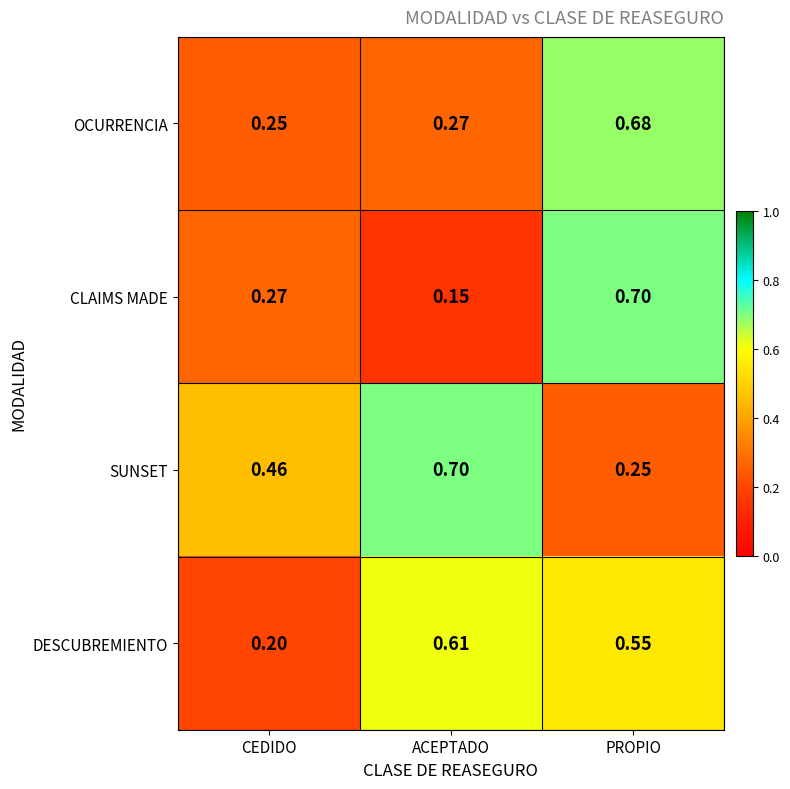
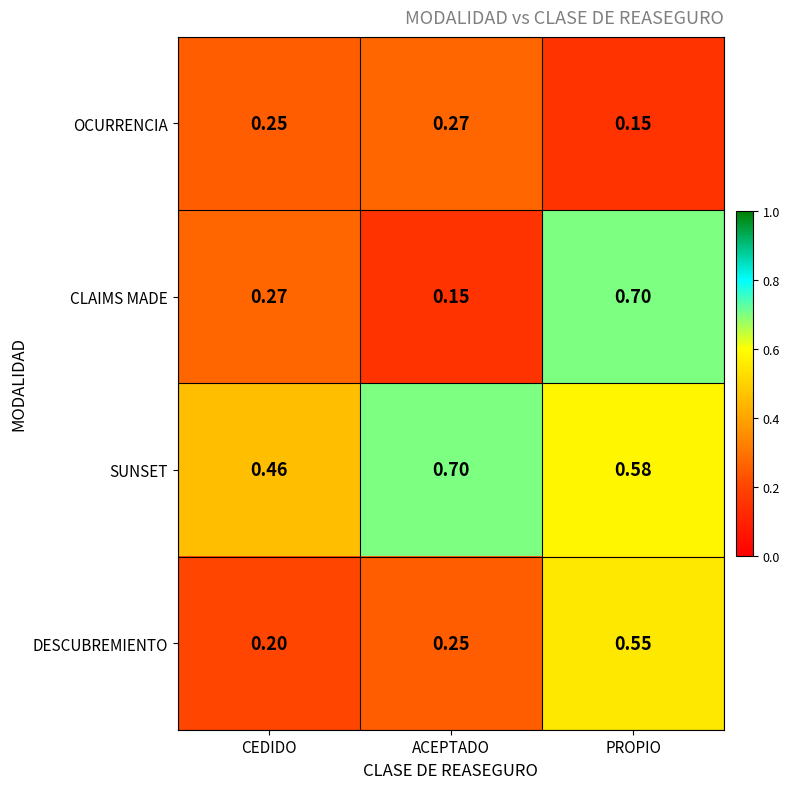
OCURRENCIA, PROPIO: 0.68 -> 0.15
SUNSET, PROPIO: 0.25 -> 0.58
DESCUBREMIENTO, ACEPTADO: 0.61 -> 0.25
